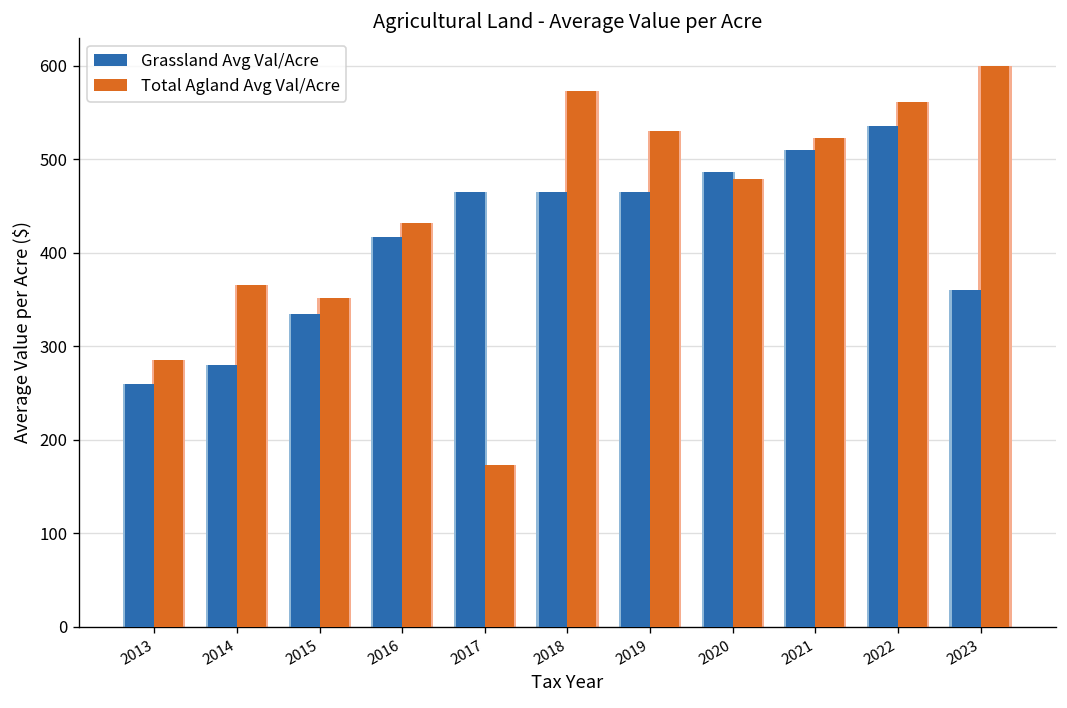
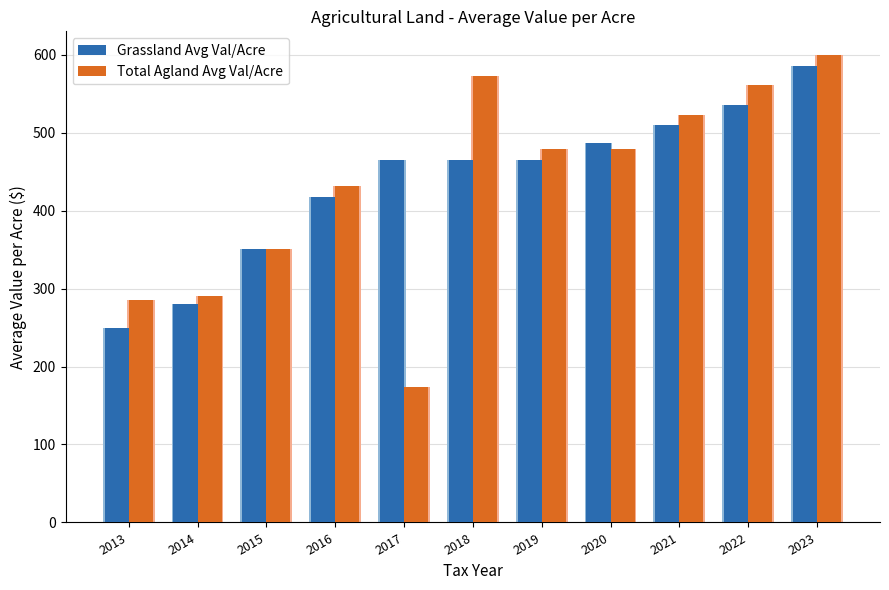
Grassland Avg Val/Acre, 2013: 260 -> 250
Total Agland Avg Val/Acre, 2014: 370 -> 290
Grassland Avg Val/Acre, 2015: 330 -> 350
Total Agland Avg Val/Acre, 2019: 530 -> 480
Grassland Avg Val/Acre, 2023: 360 -> 590
